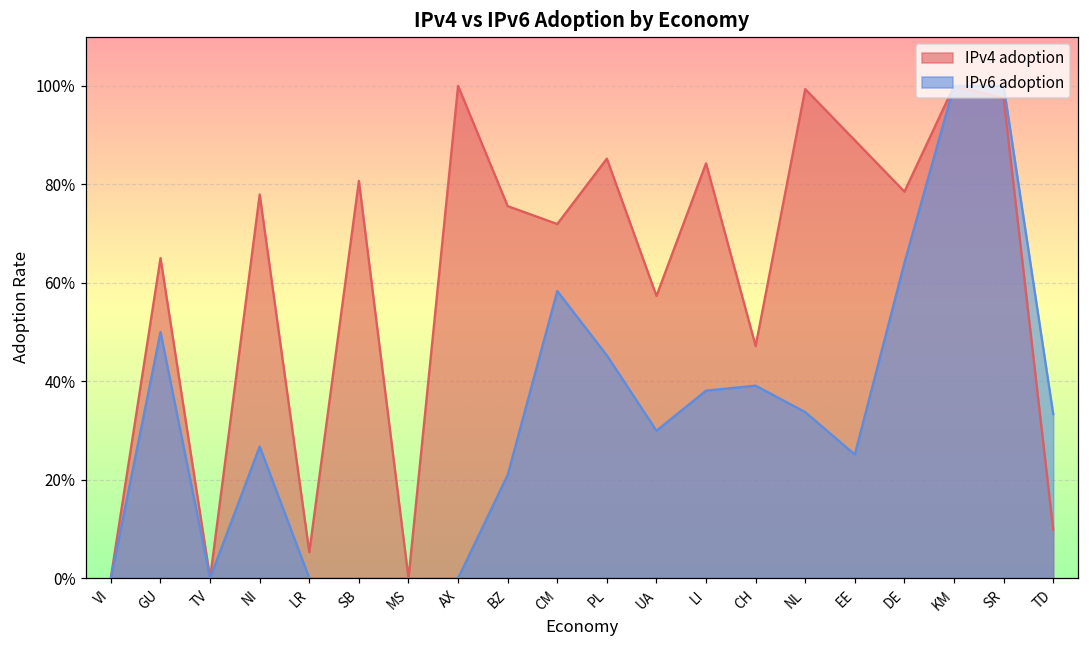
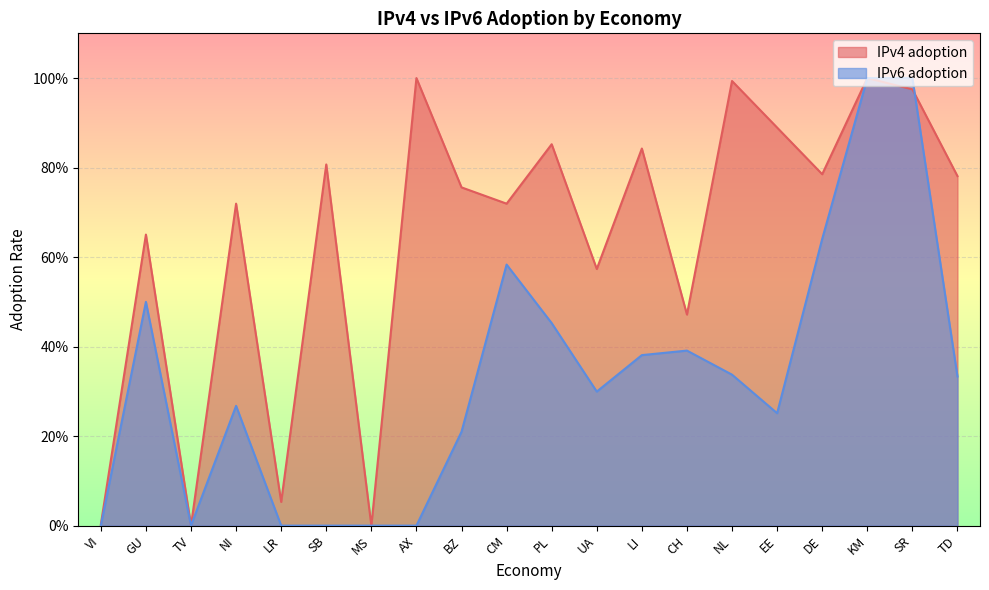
IPv4 adoption, NI: 78% -> 72%
IPv4 adoption, TD: 10% -> 78%
